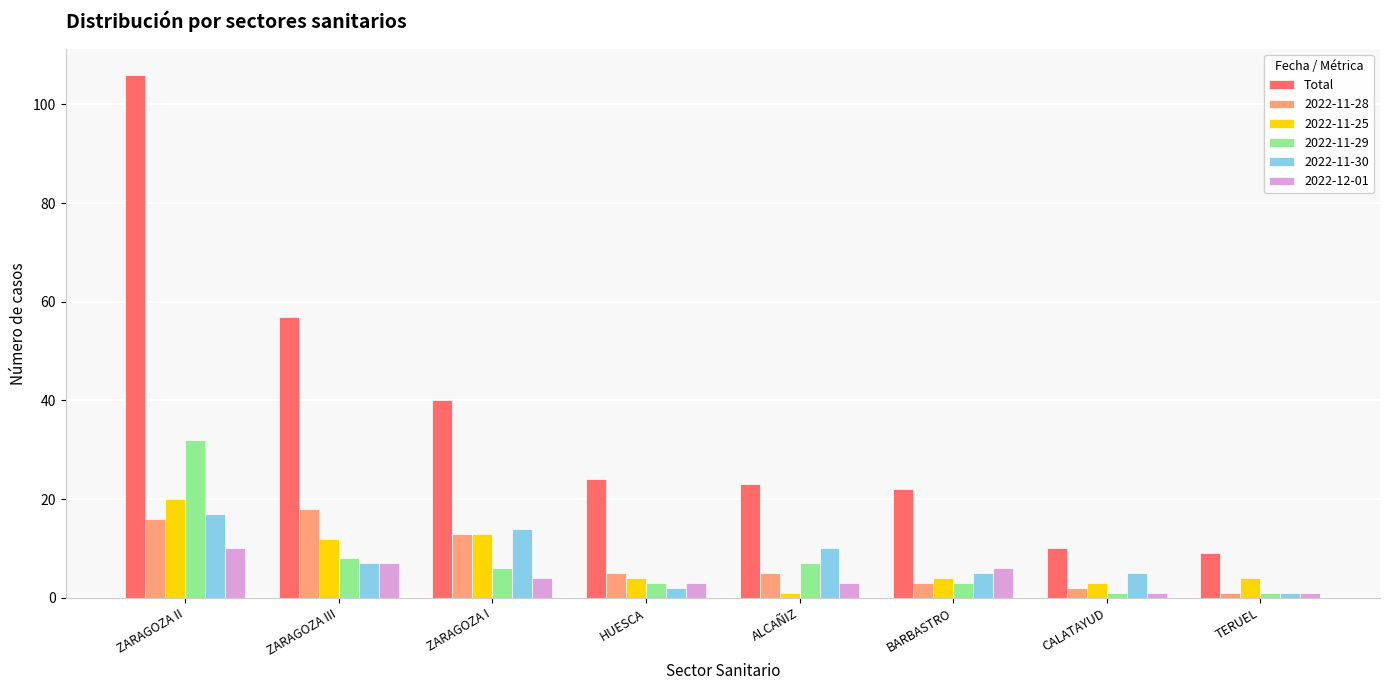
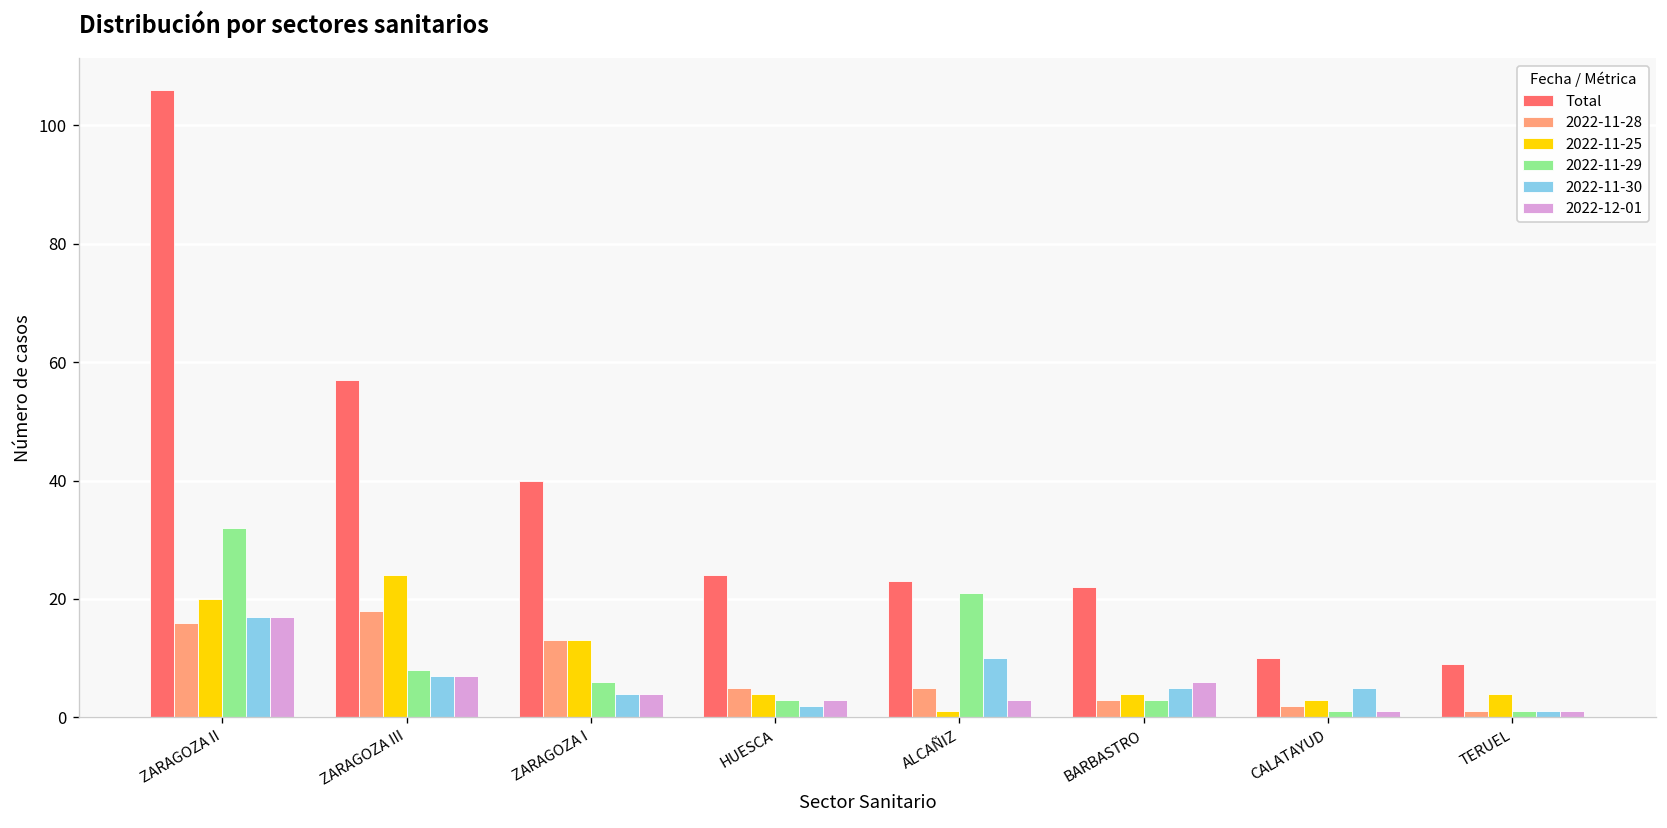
2022-12-01, ZARAGOZA II: 10 -> 17
2022-11-25, ZARAGOZA III: 12 -> 24
2022-11-30, ZARAGOZA I: 14 -> 4
2022-11-29, ALCAÑIZ: 7 -> 21
